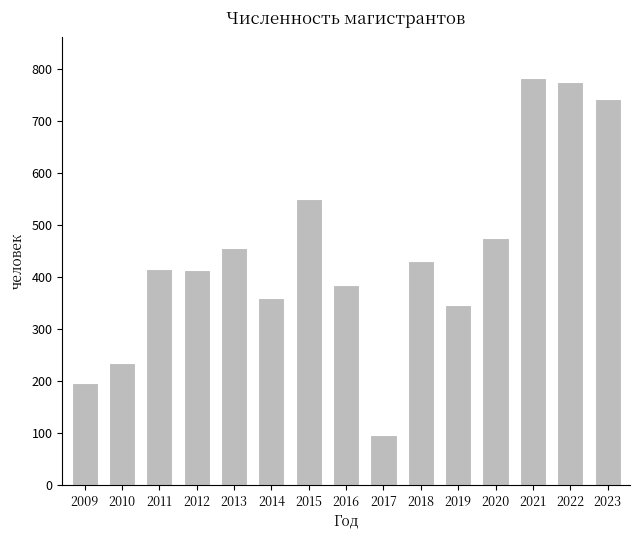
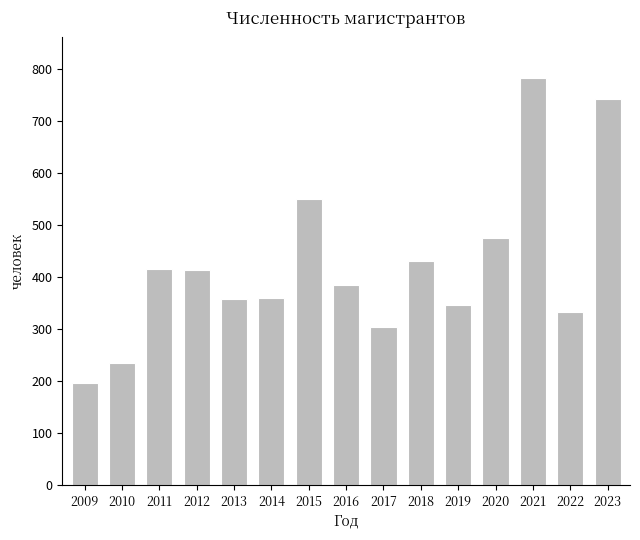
2013: 460 -> 360
2017: 100 -> 310
2022: 780 -> 330
